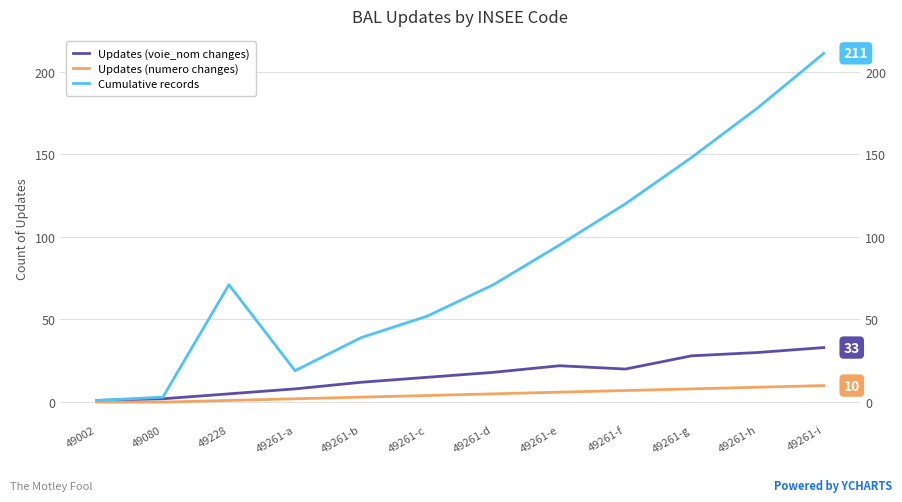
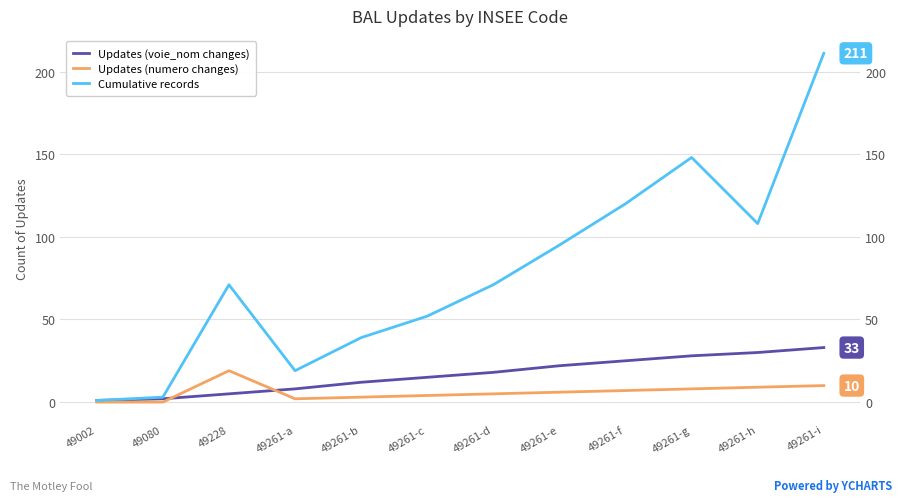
Updates (numero changes), 49228: 1 -> 19
Updates (voie_nom changes), 49261-f: 20 -> 25
Cumulative records, 49261-h: 178 -> 108
